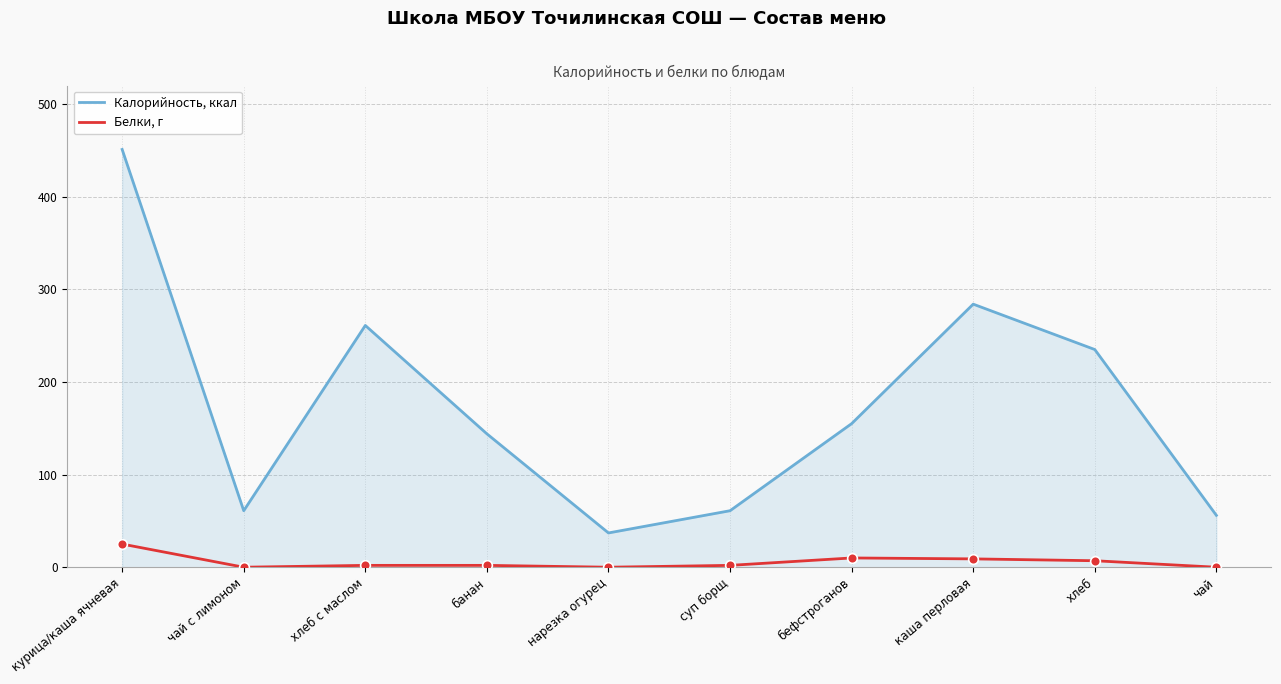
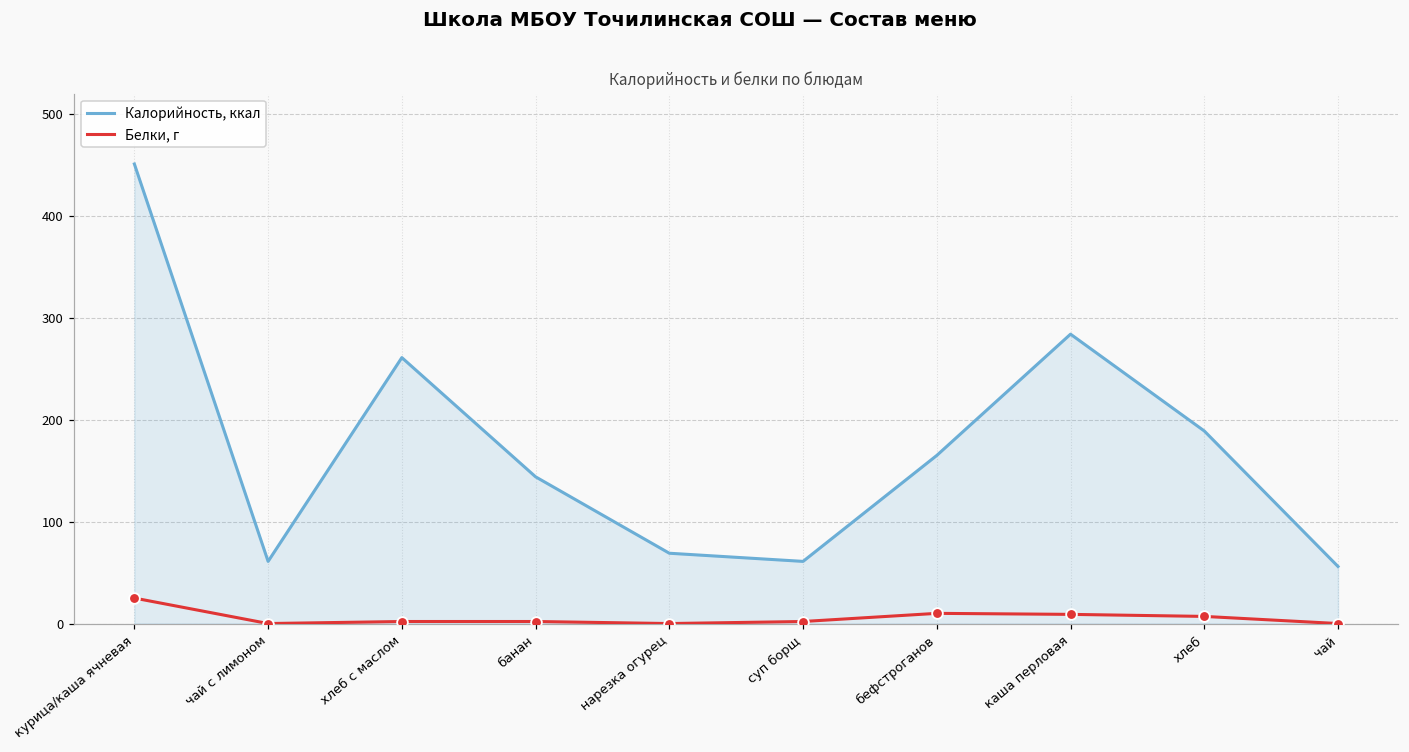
Калорийность, ккал, нарезка огурец: 40 -> 70
Калорийность, ккал, бефстроганов: 160 -> 170
Калорийность, ккал, хлеб: 240 -> 190
